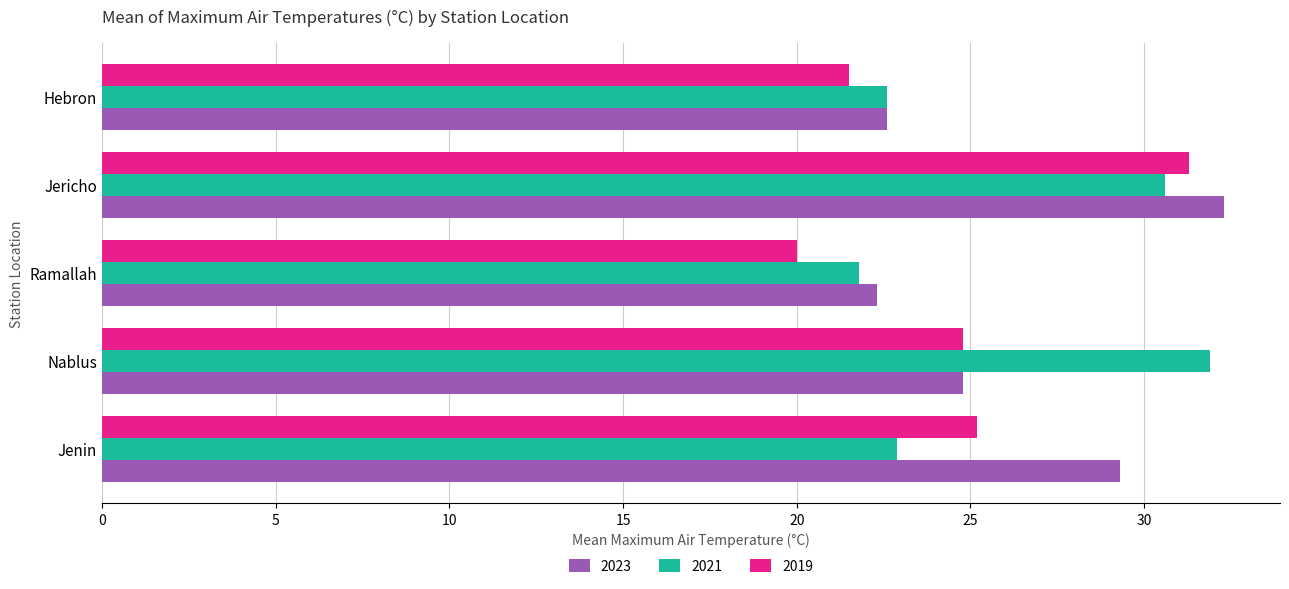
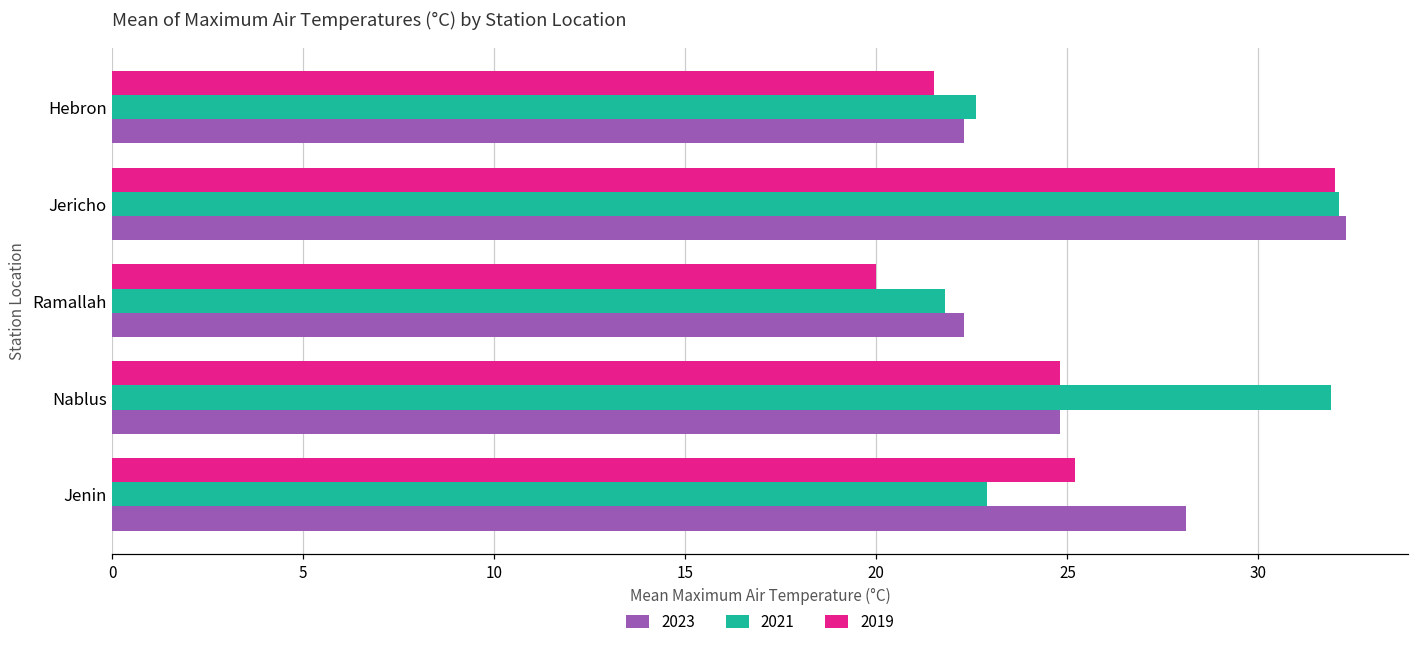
2023, Hebron: 22.6 -> 22.3
2019, Jericho: 31.3 -> 32.0
2021, Jericho: 30.6 -> 32.1
2023, Jenin: 29.3 -> 28.1
